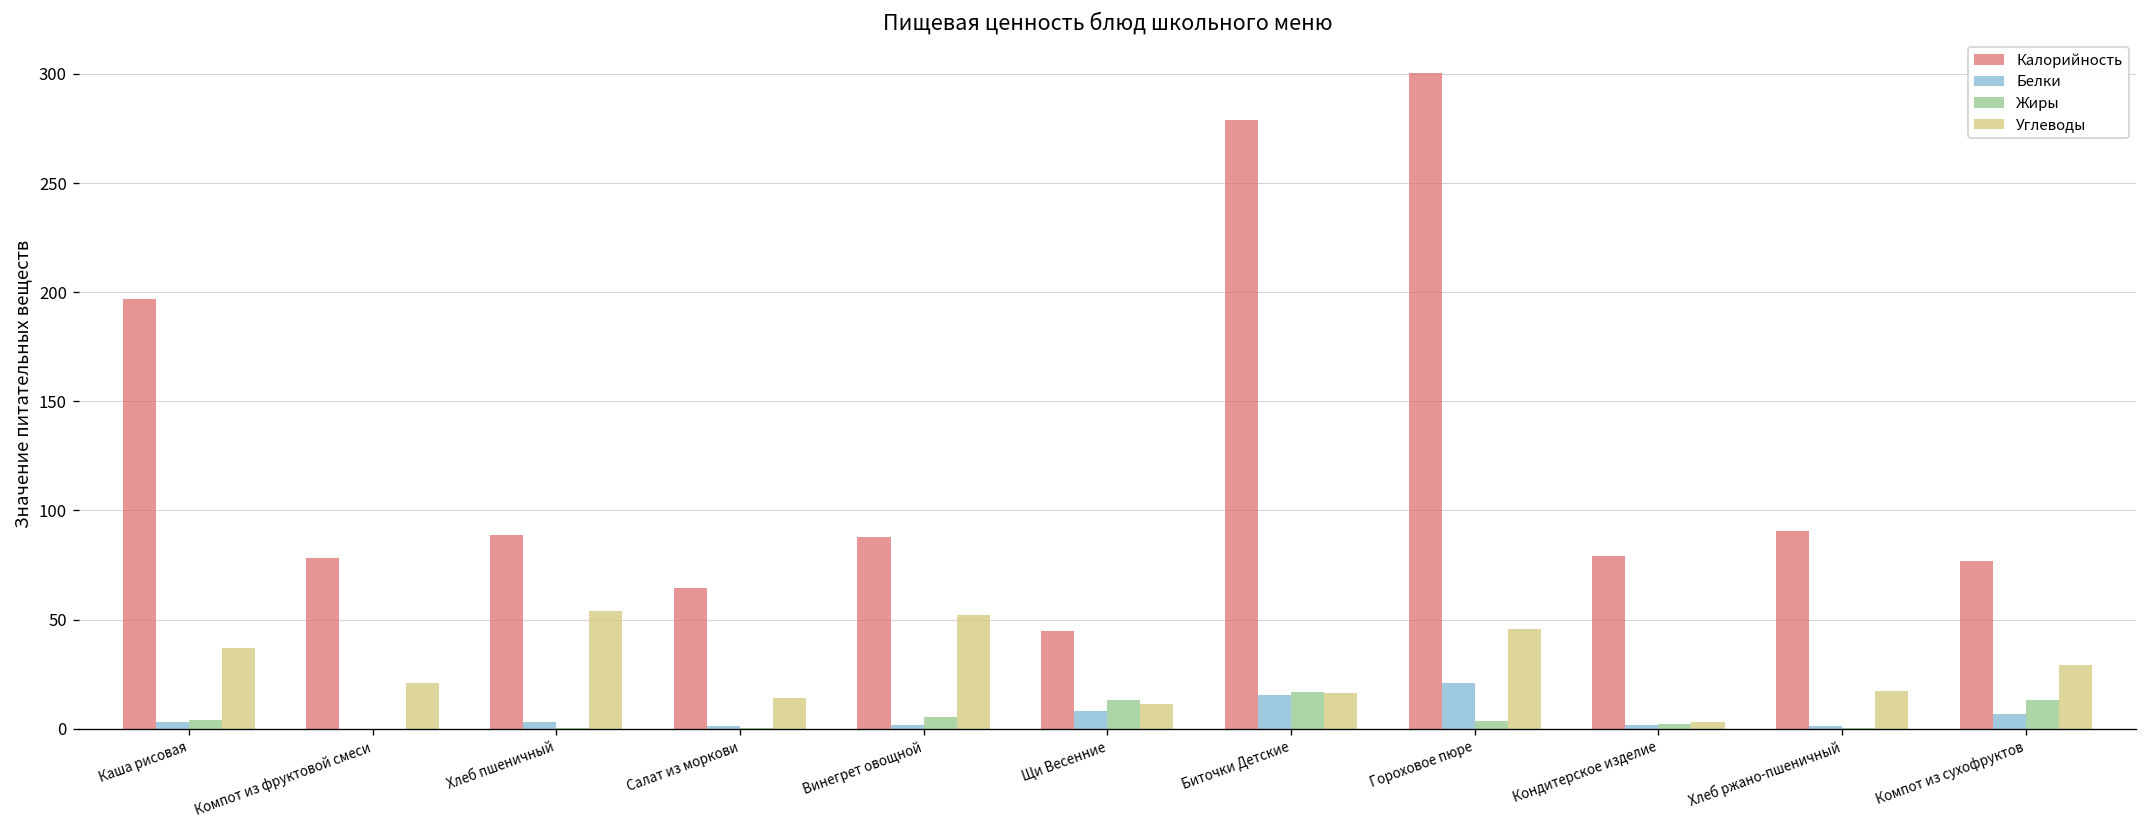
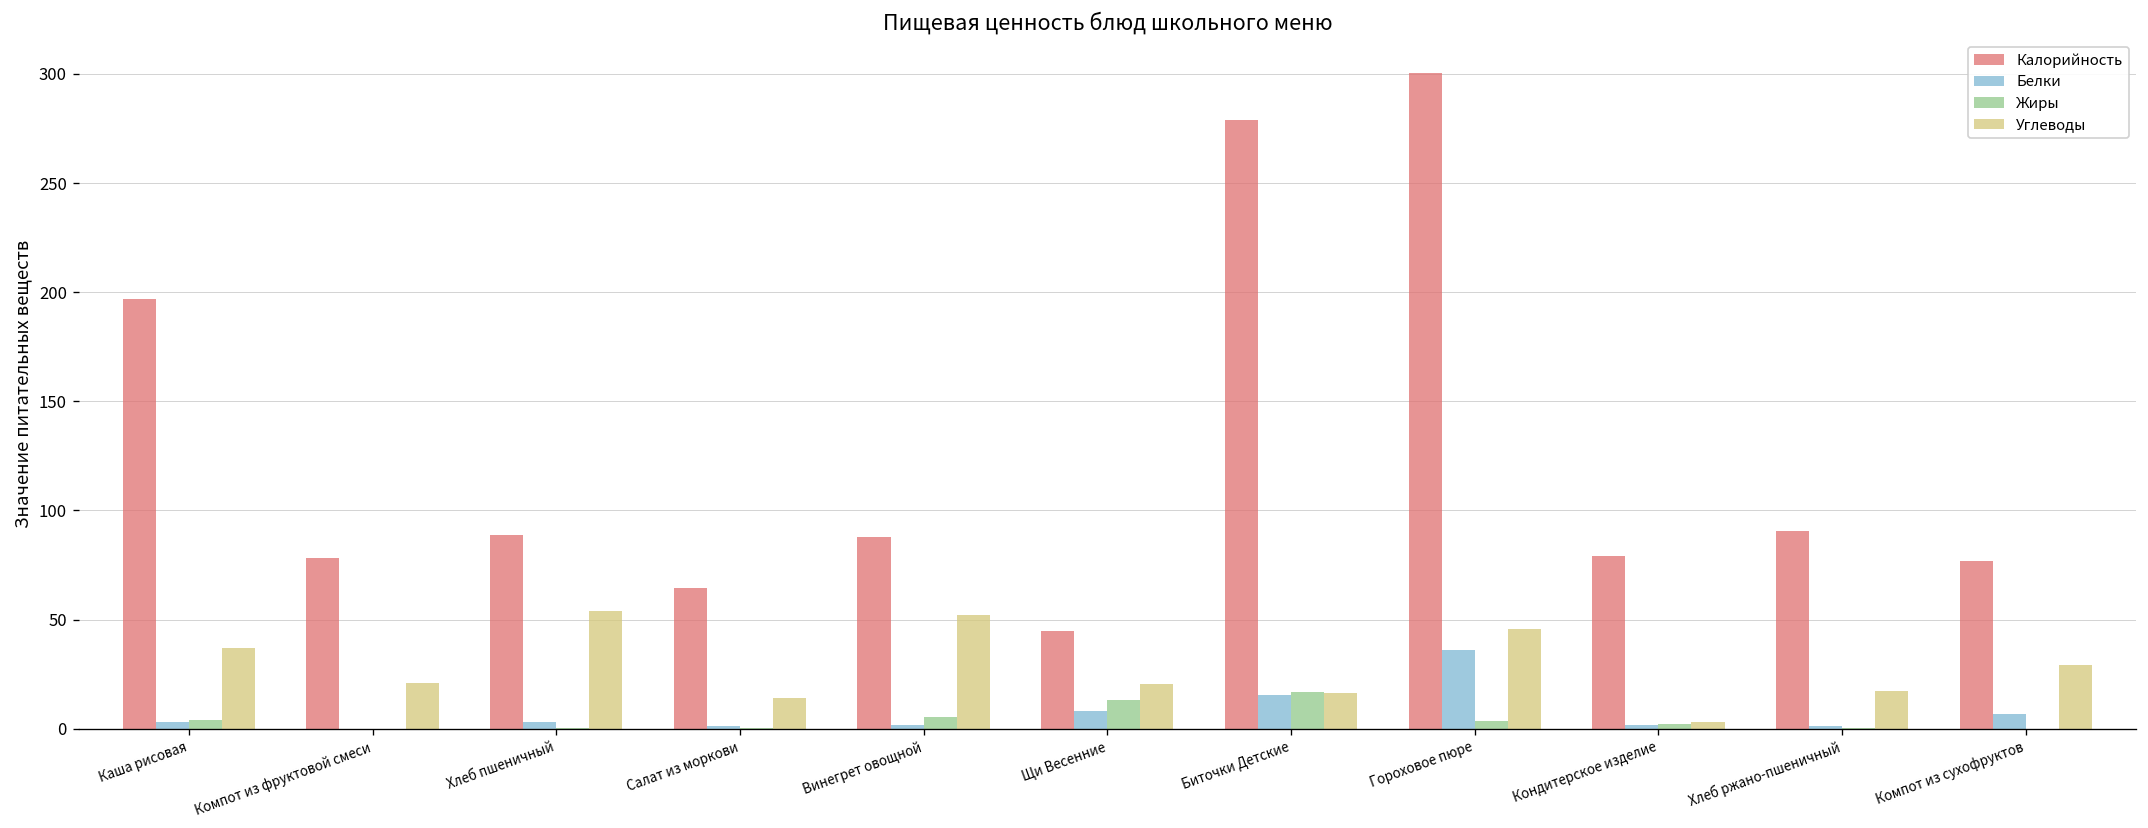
Углеводы, Щи Весенние: 11 -> 20
Белки, Гороховое пюре: 21 -> 36
Жиры, Компот из сухофруктов: 13 -> 0
